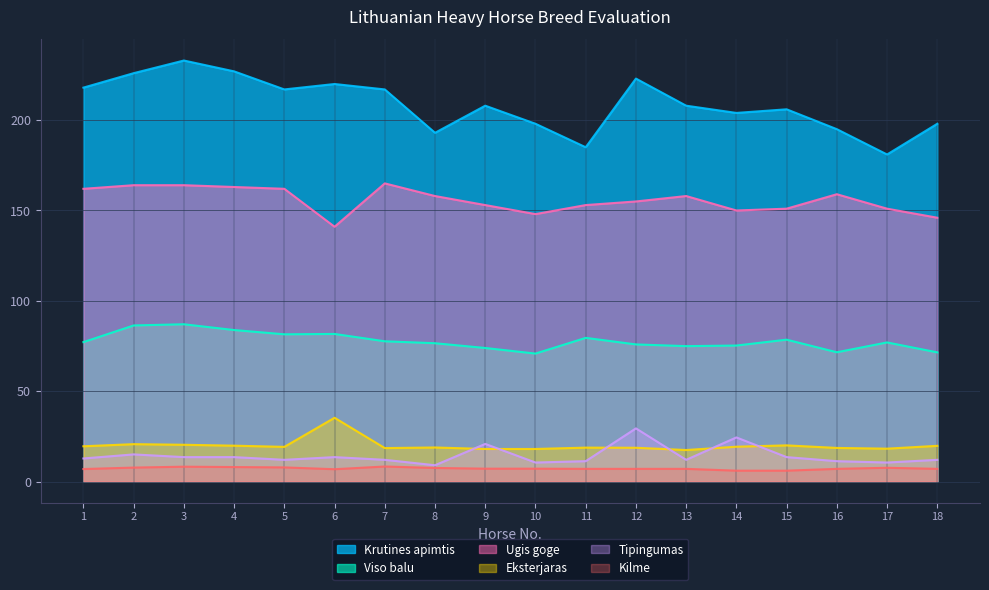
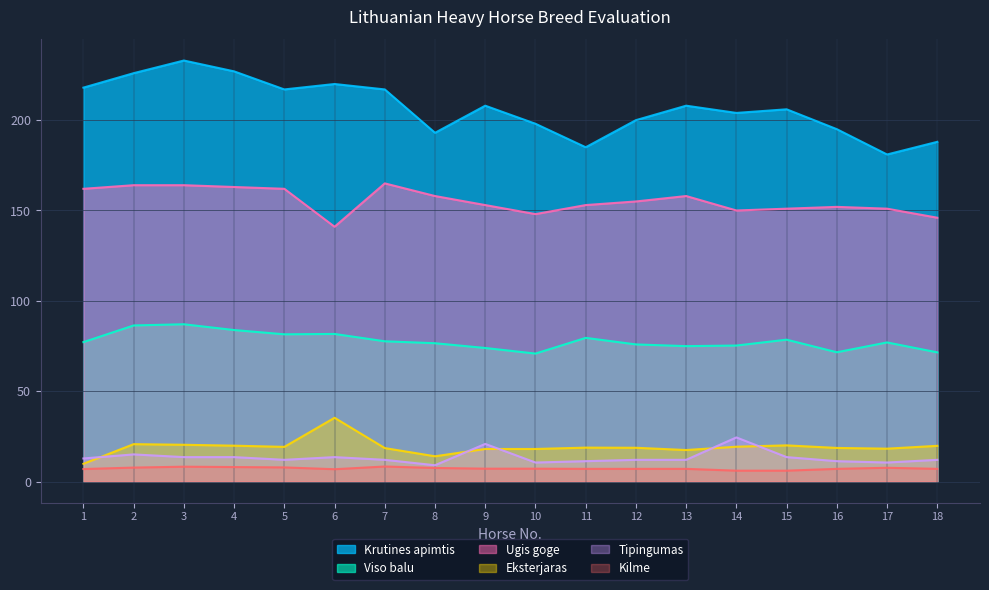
Eksterjaras, 1: 20 -> 10
Eksterjaras, 8: 19 -> 14
Krutines apimtis, 12: 223 -> 200
Tipingumas, 12: 29 -> 12
Ugis goge, 16: 159 -> 152
Krutines apimtis, 18: 198 -> 188
